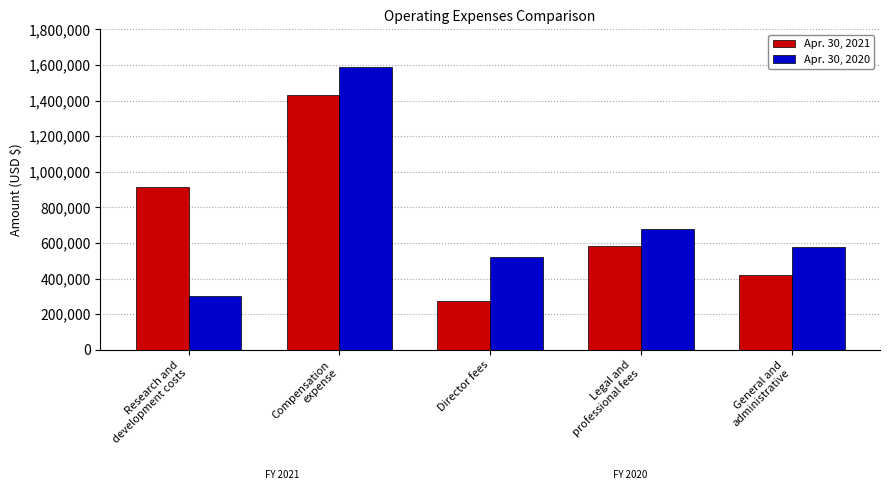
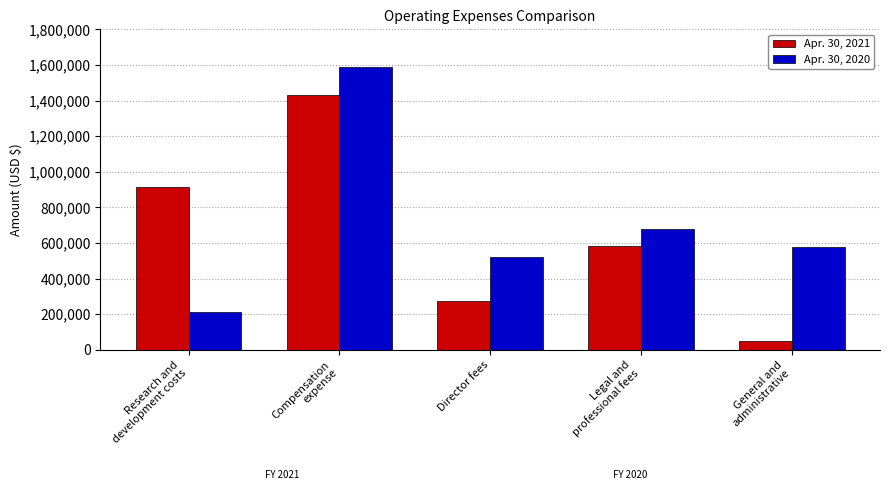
Apr. 30, 2020, Research and development costs: 300,000 -> 210,000
Apr. 30, 2021, General and administrative: 420,000 -> 50,000
